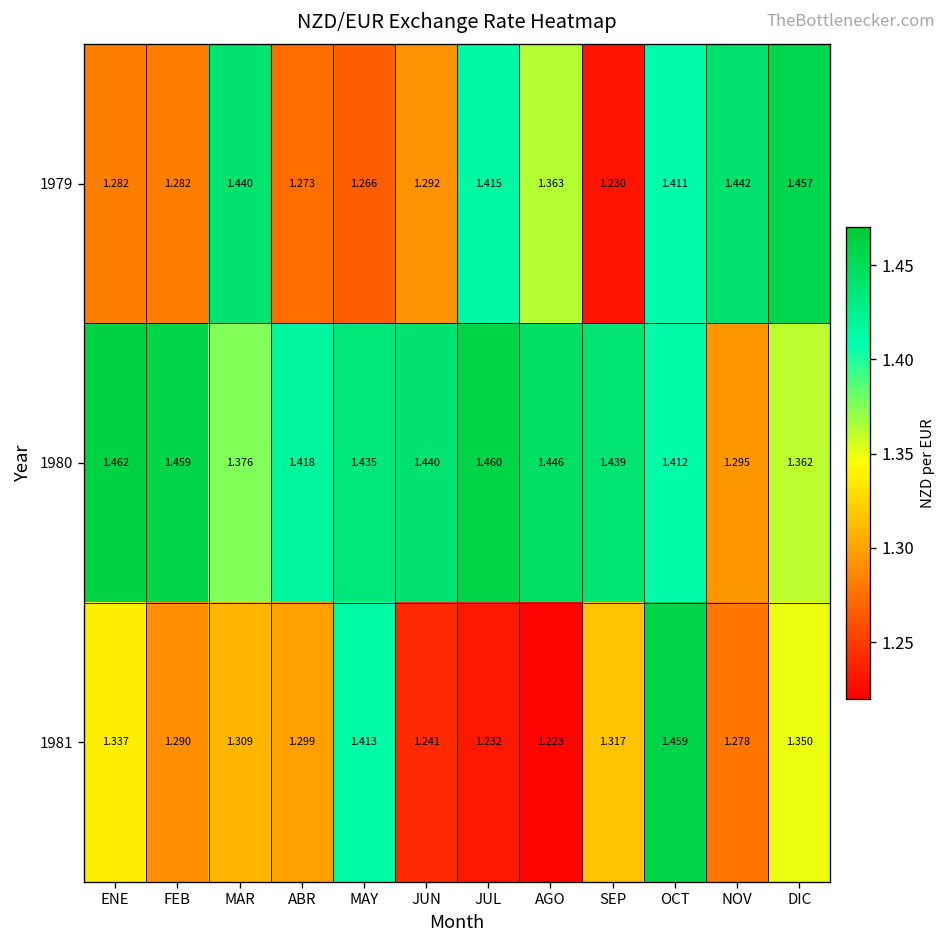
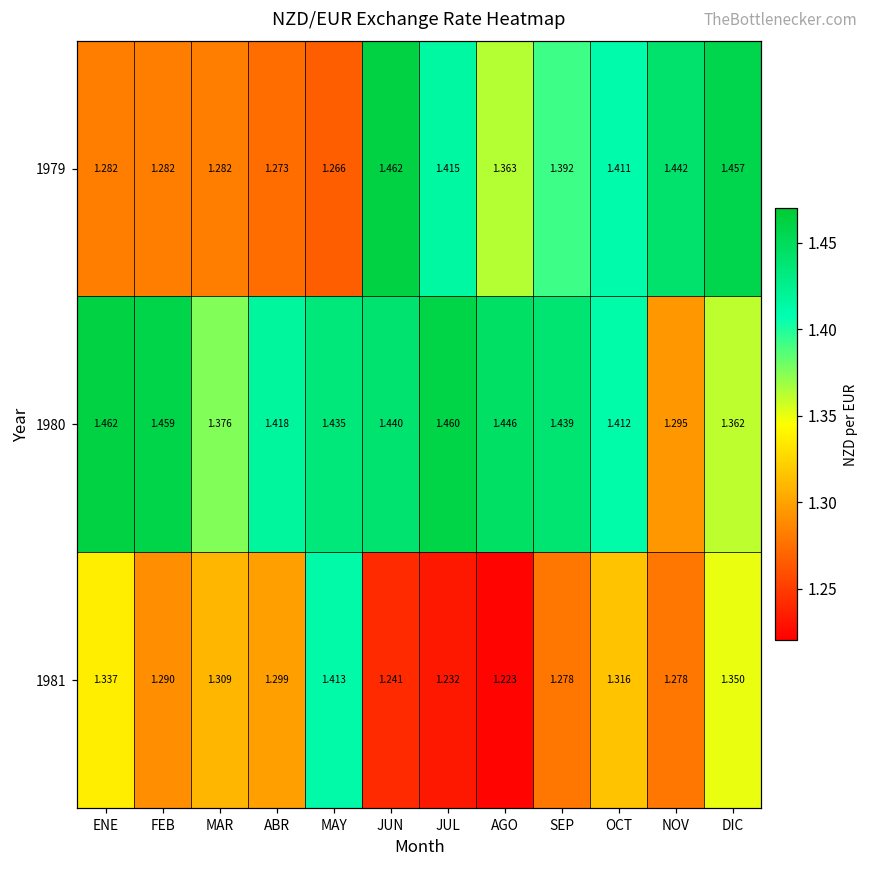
1979, MAR: 1.440 -> 1.282
1979, JUN: 1.292 -> 1.462
1979, SEP: 1.230 -> 1.392
1981, SEP: 1.317 -> 1.278
1981, OCT: 1.459 -> 1.316
